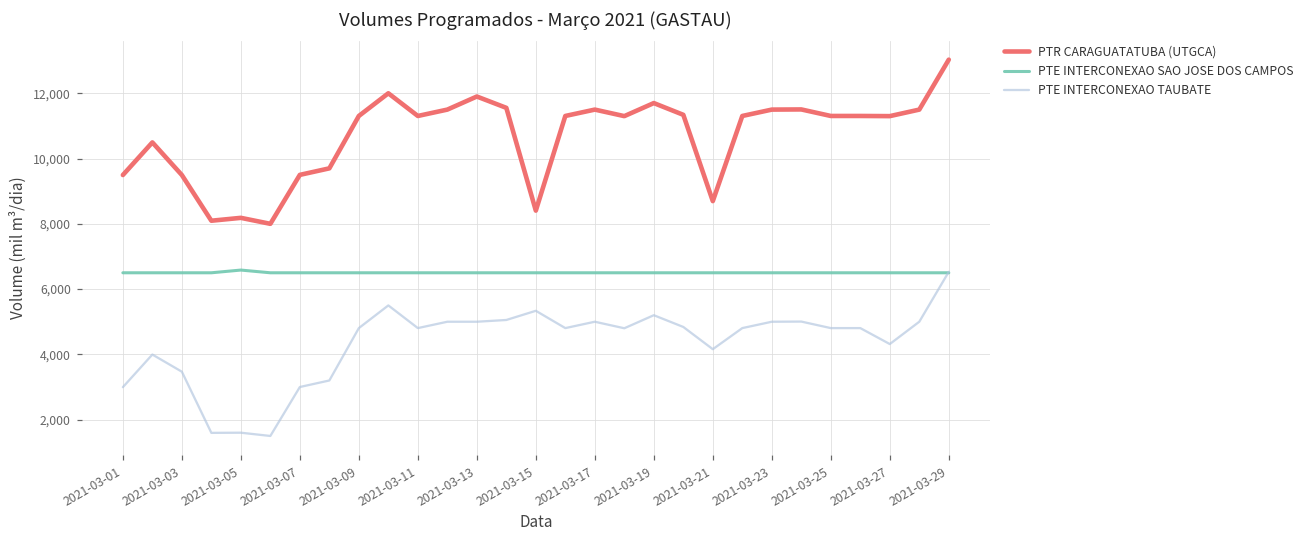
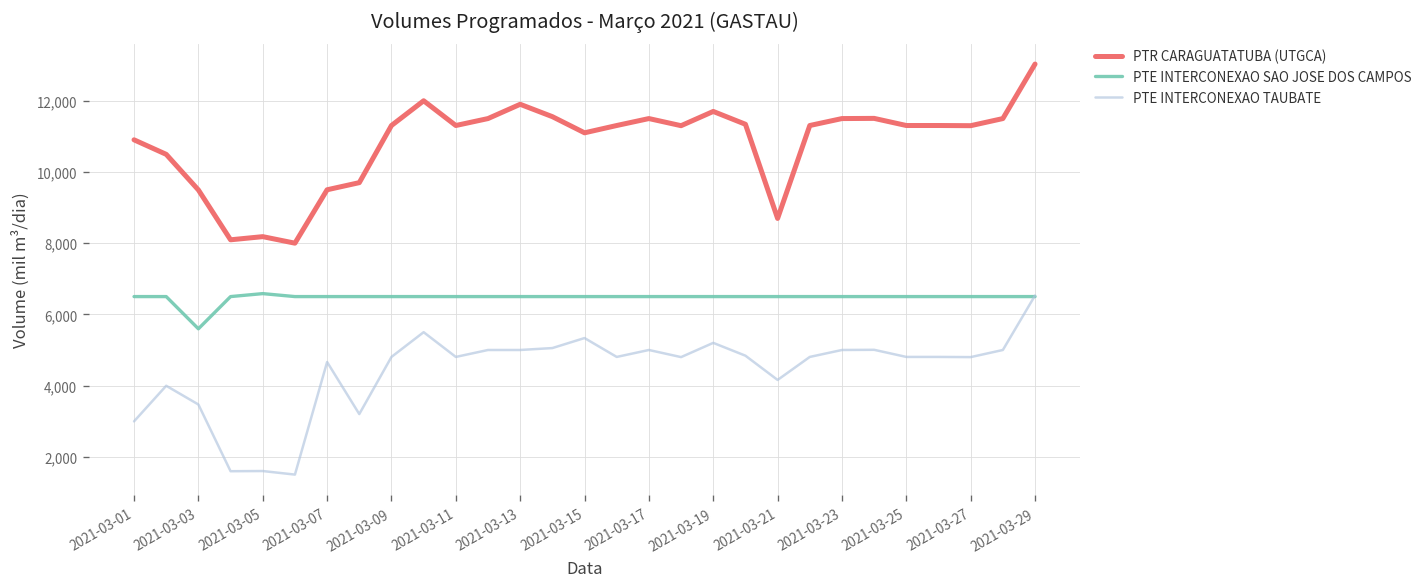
PTR CARAGUATATUBA (UTGCA), 2021-03-01: 9,500 -> 10,900
PTE INTERCONEXAO SAO JOSE DOS CAMPOS, 2021-03-03: 6,500 -> 5,600
PTE INTERCONEXAO TAUBATE, 2021-03-07: 3,000 -> 4,700
PTR CARAGUATATUBA (UTGCA), 2021-03-15: 8,400 -> 11,100
PTE INTERCONEXAO TAUBATE, 2021-03-27: 4,300 -> 4,800
